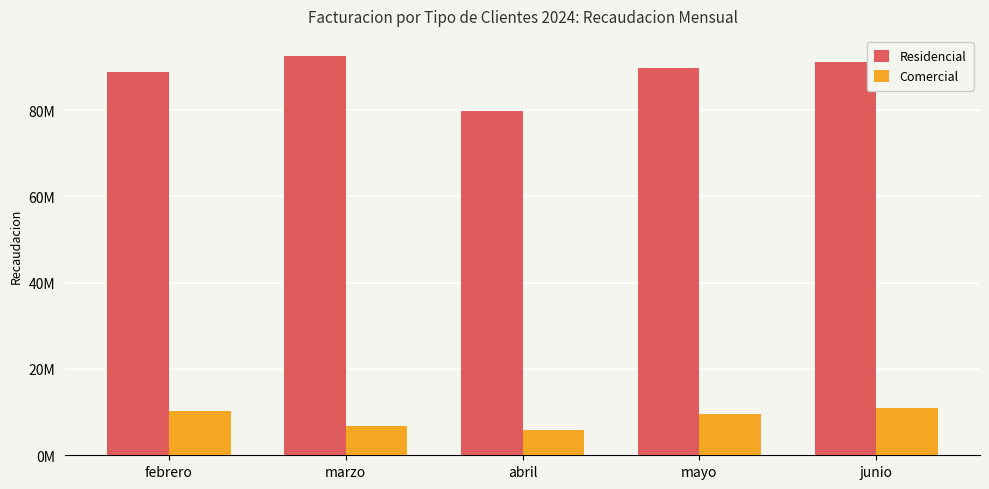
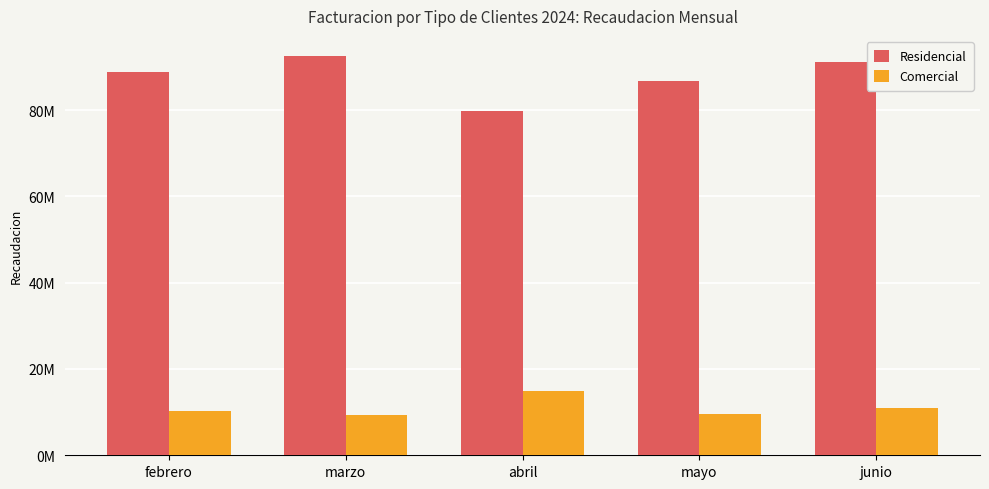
Comercial, marzo: 7000000 -> 9000000
Comercial, abril: 6000000 -> 15000000
Residencial, mayo: 90000000 -> 87000000
